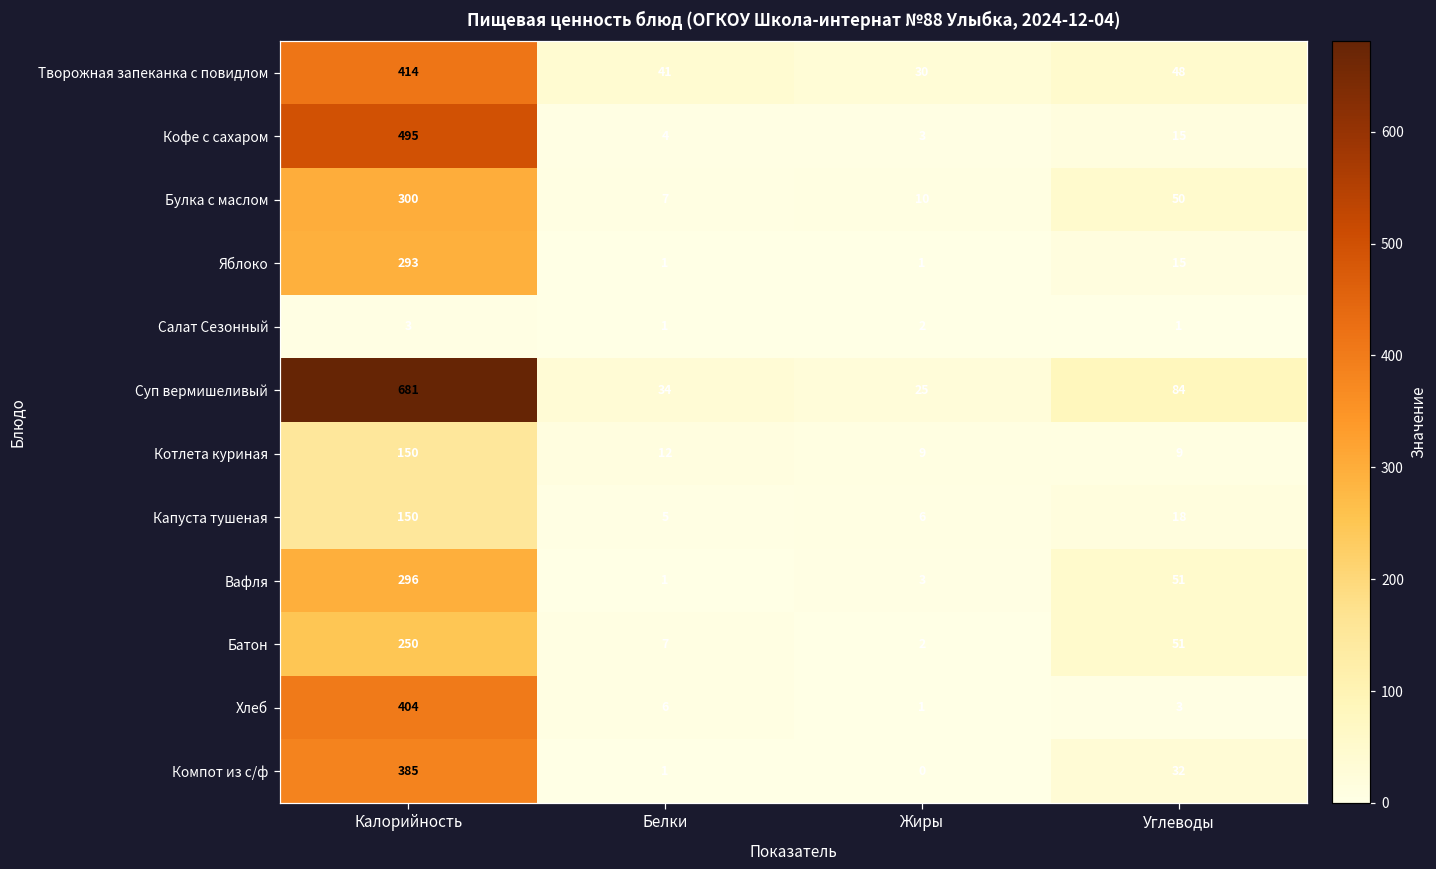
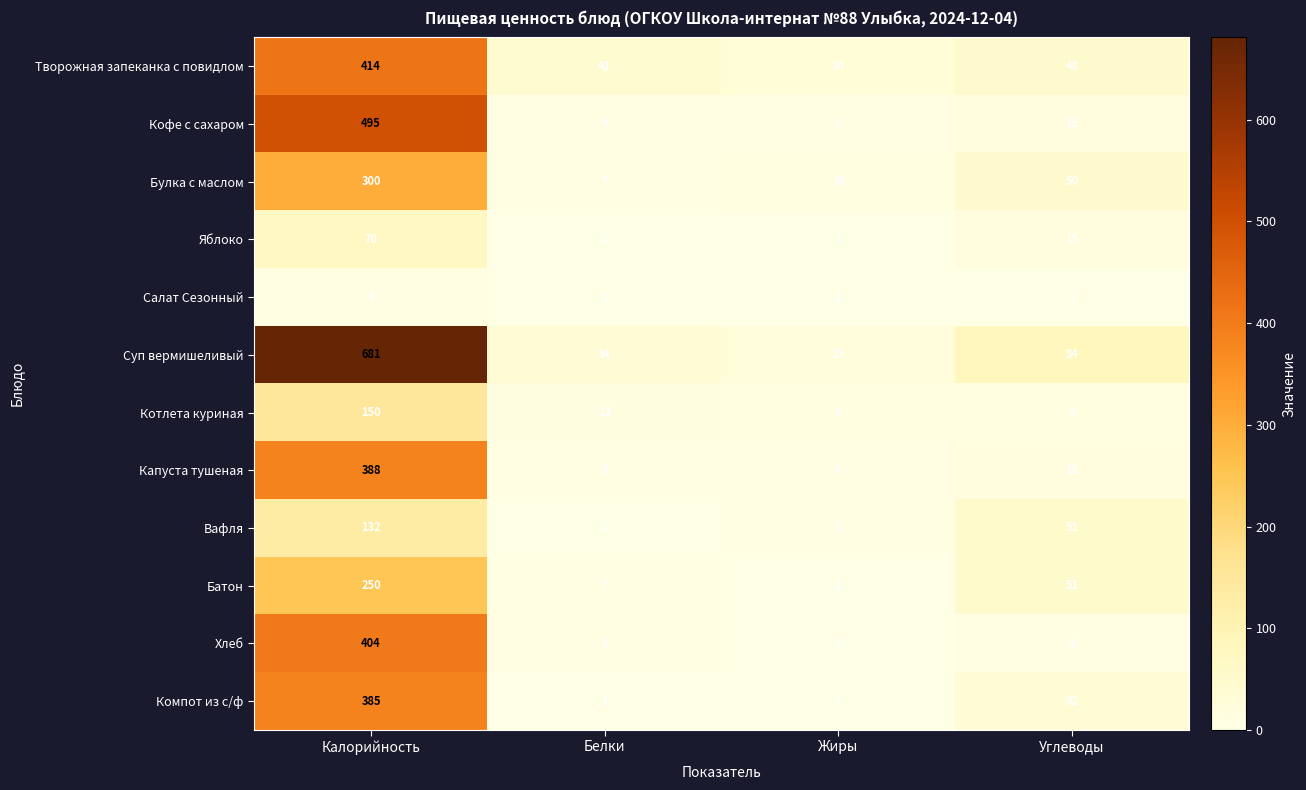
Яблоко, Калорийность: 293 -> 70
Капуста тушеная, Калорийность: 150 -> 388
Вафля, Калорийность: 296 -> 132
